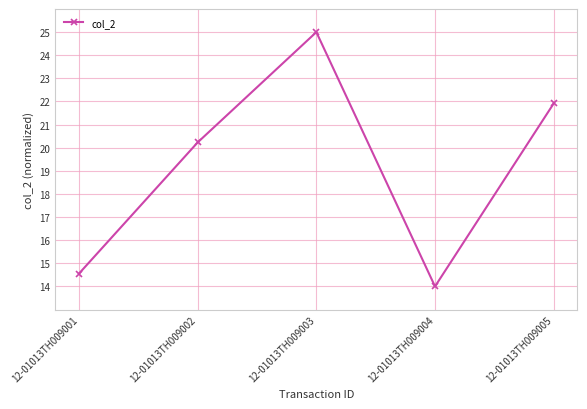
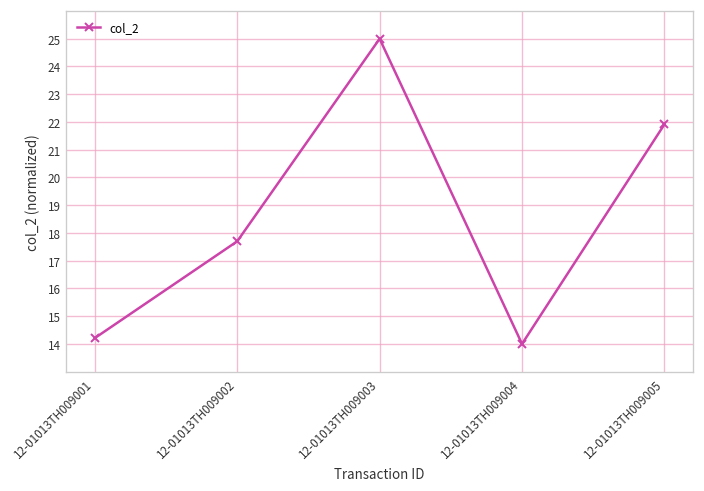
12-01013TH009001: 14.6 -> 14.2
12-01013TH009002: 20.2 -> 17.7
